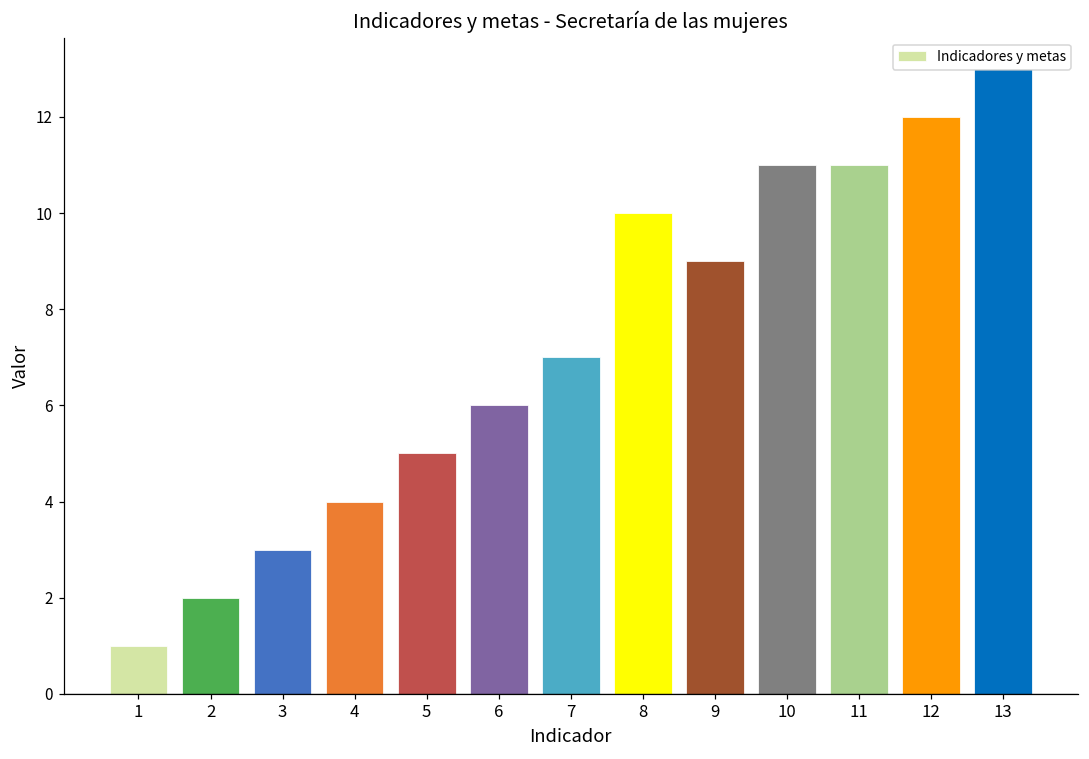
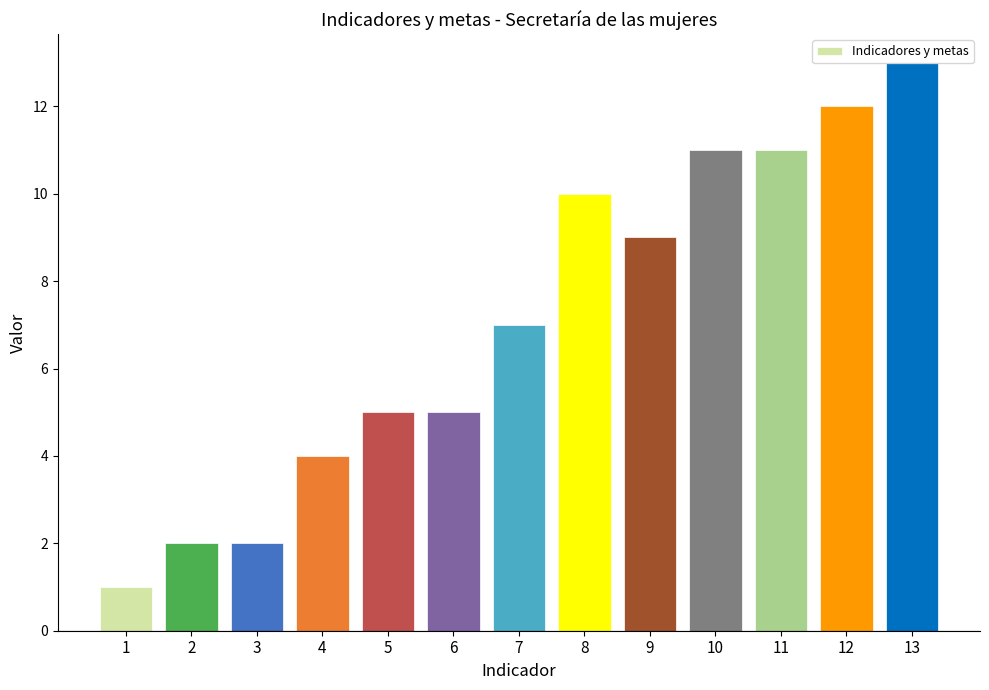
3: 3 -> 2
6: 6 -> 5
